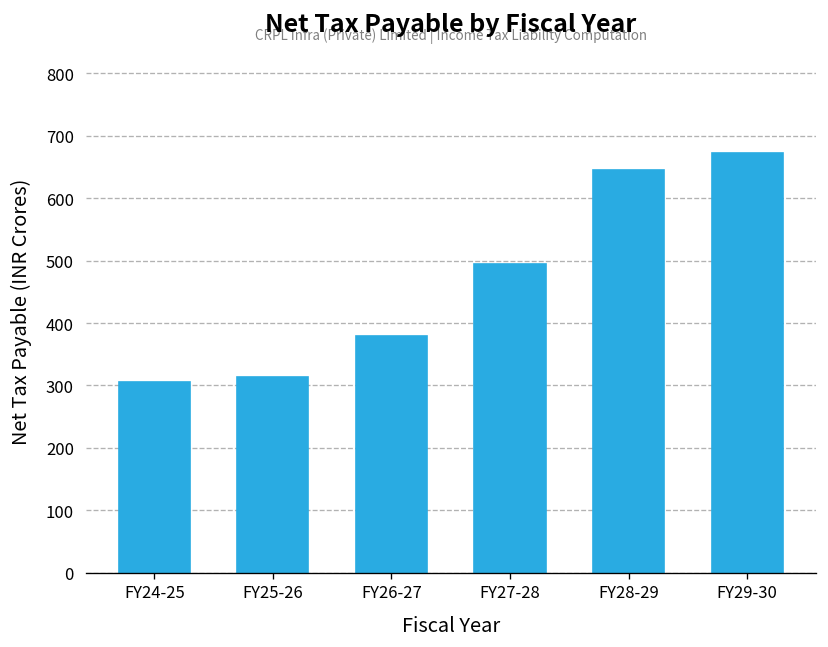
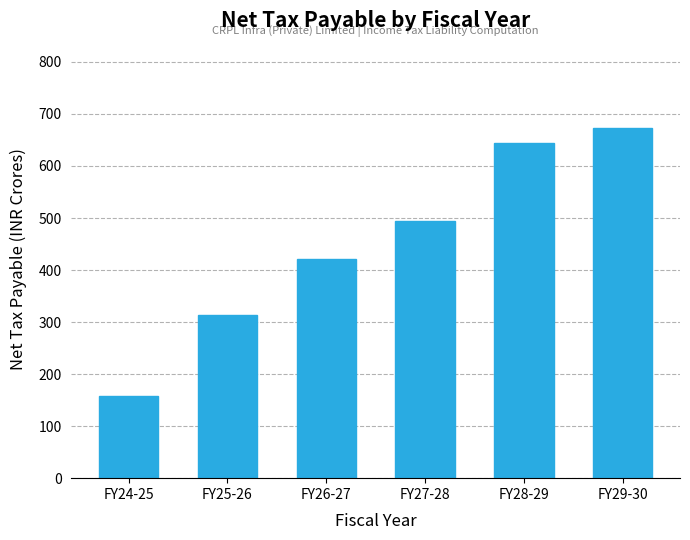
FY24-25: 310 -> 160
FY26-27: 380 -> 420
